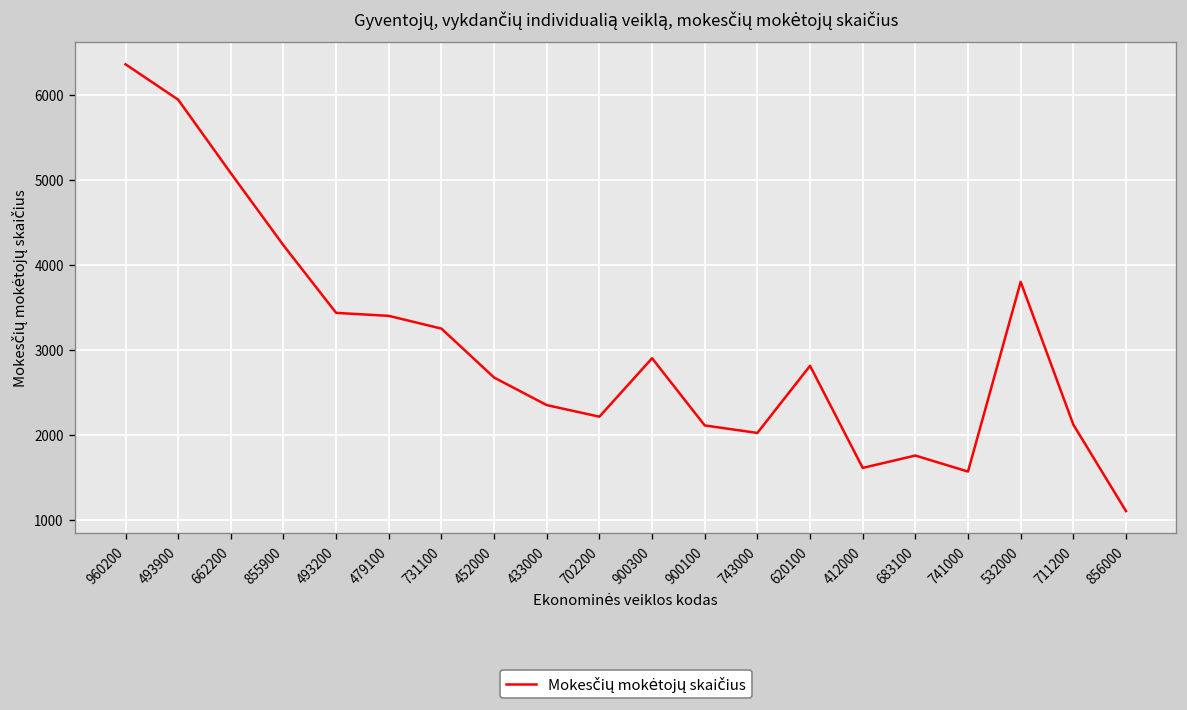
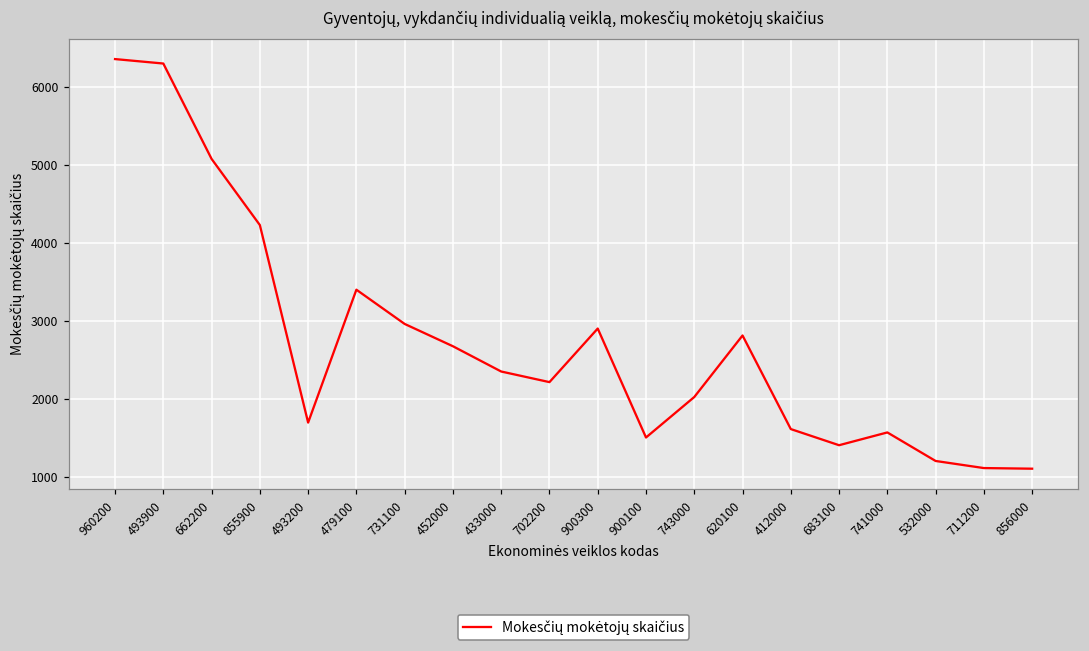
493900: 5900 -> 6300
493200: 3400 -> 1700
731100: 3300 -> 3000
900100: 2100 -> 1500
683100: 1800 -> 1400
532000: 3800 -> 1200
711200: 2100 -> 1100
